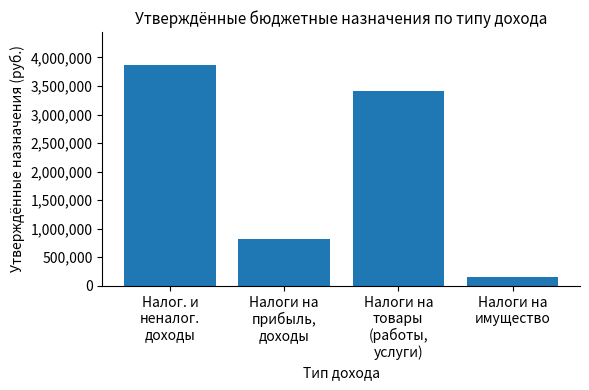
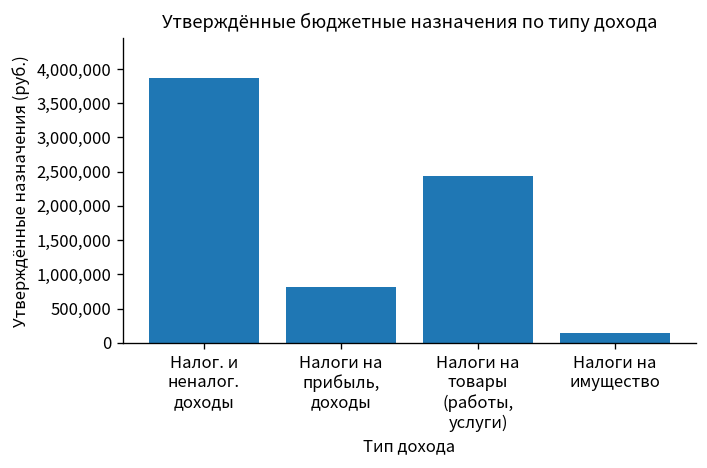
Налоги на товары (работы, услуги): 3,400,000 -> 2,400,000
